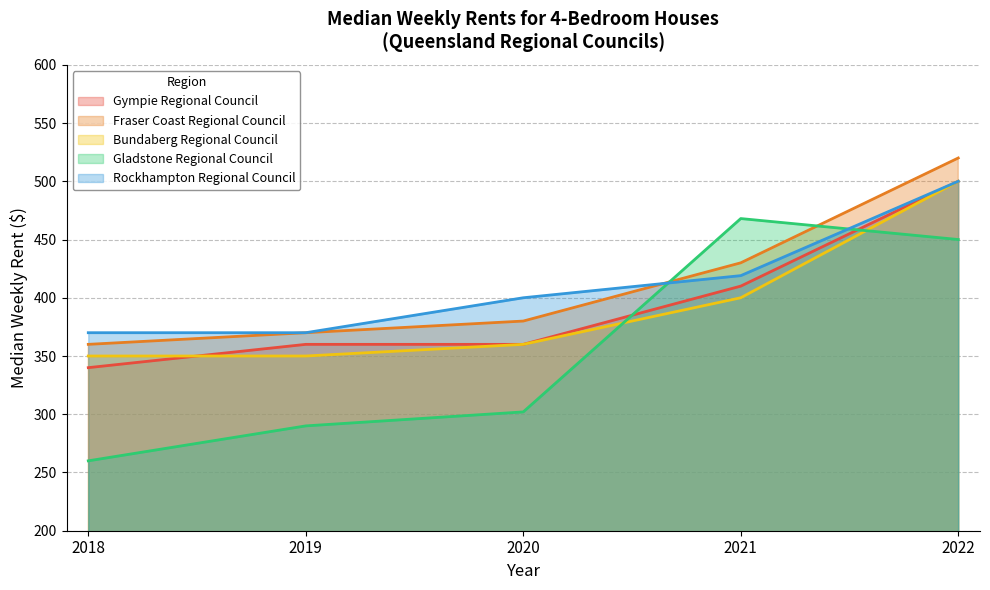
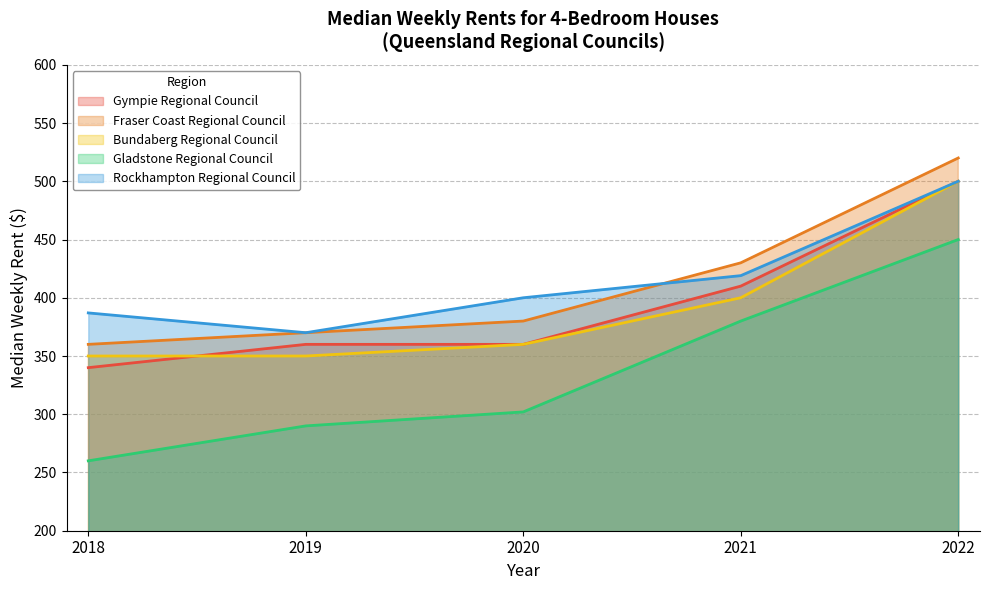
Rockhampton Regional Council, 2018: 370 -> 387
Gladstone Regional Council, 2021: 468 -> 380
